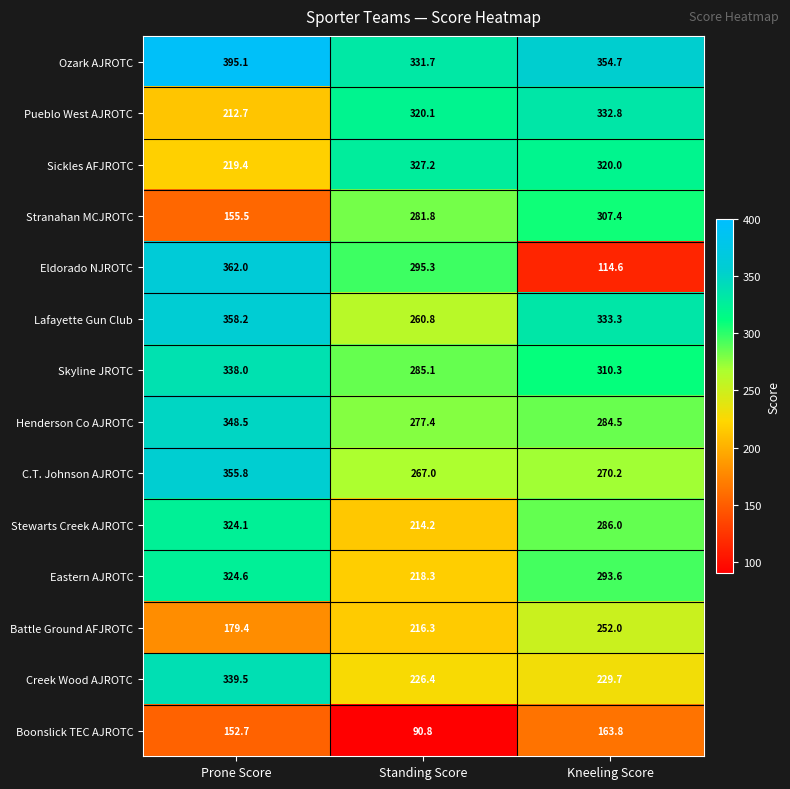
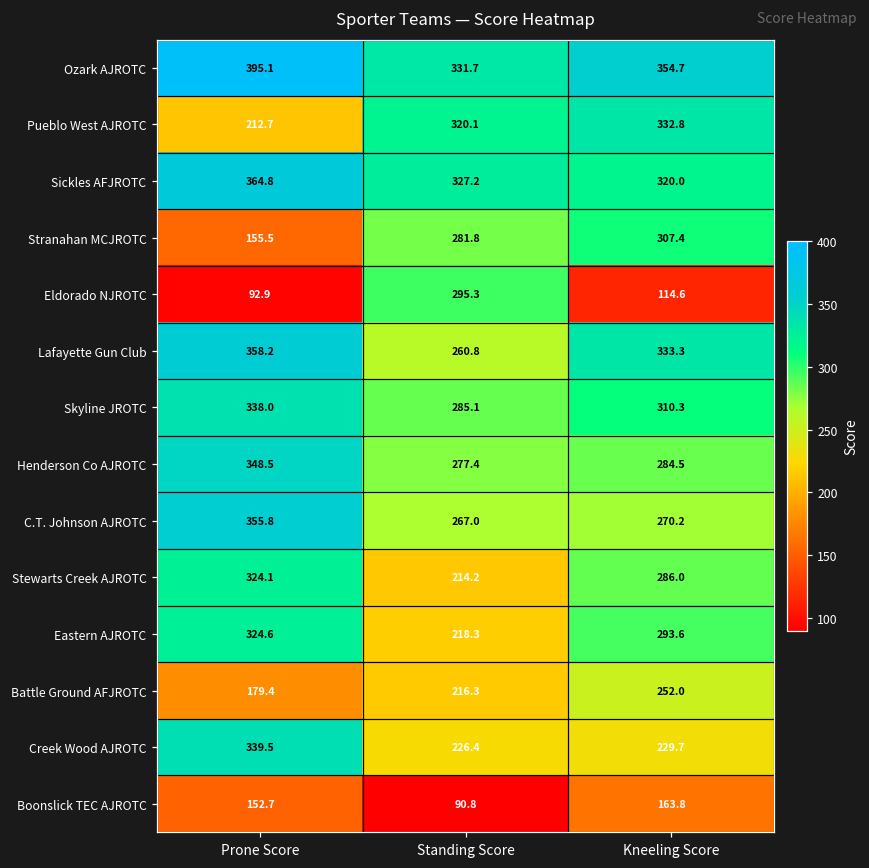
Sickles AFJROTC, Prone Score: 219.4 -> 364.8
Eldorado NJROTC, Prone Score: 362.0 -> 92.9
